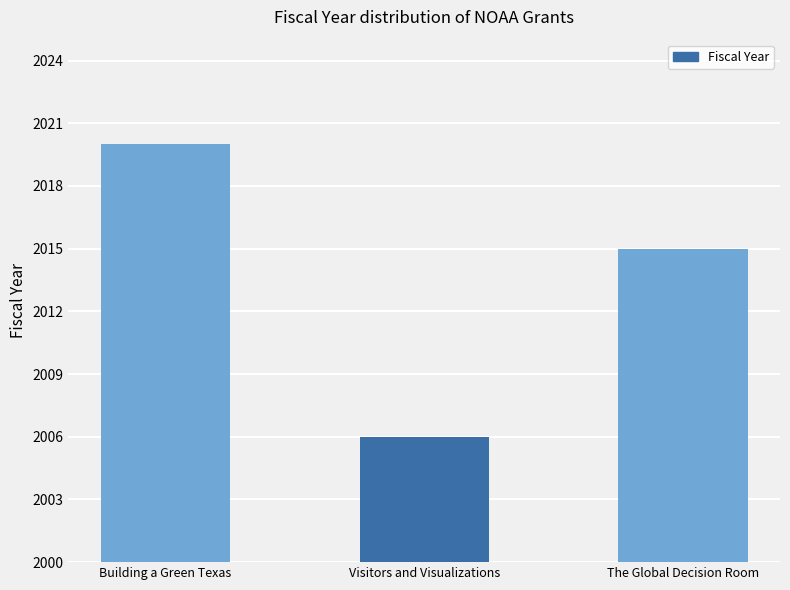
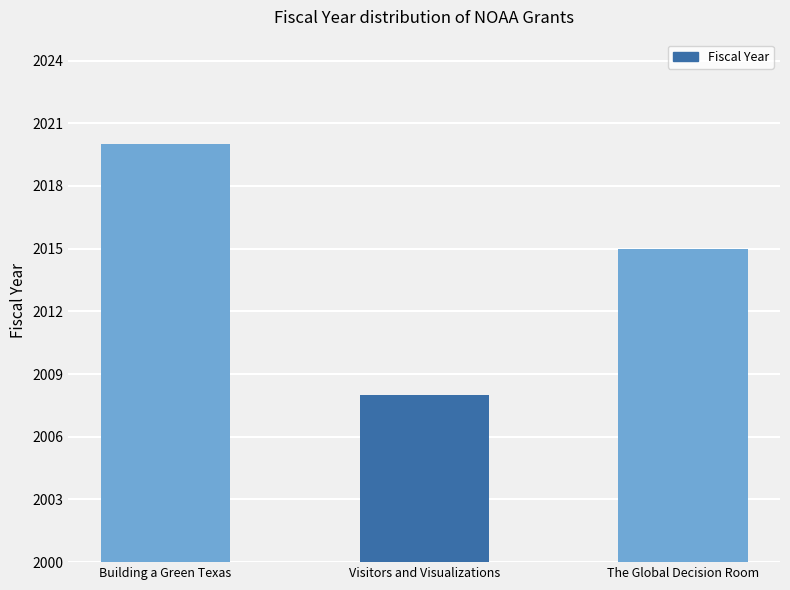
Visitors and Visualizations: 2006 -> 2008
